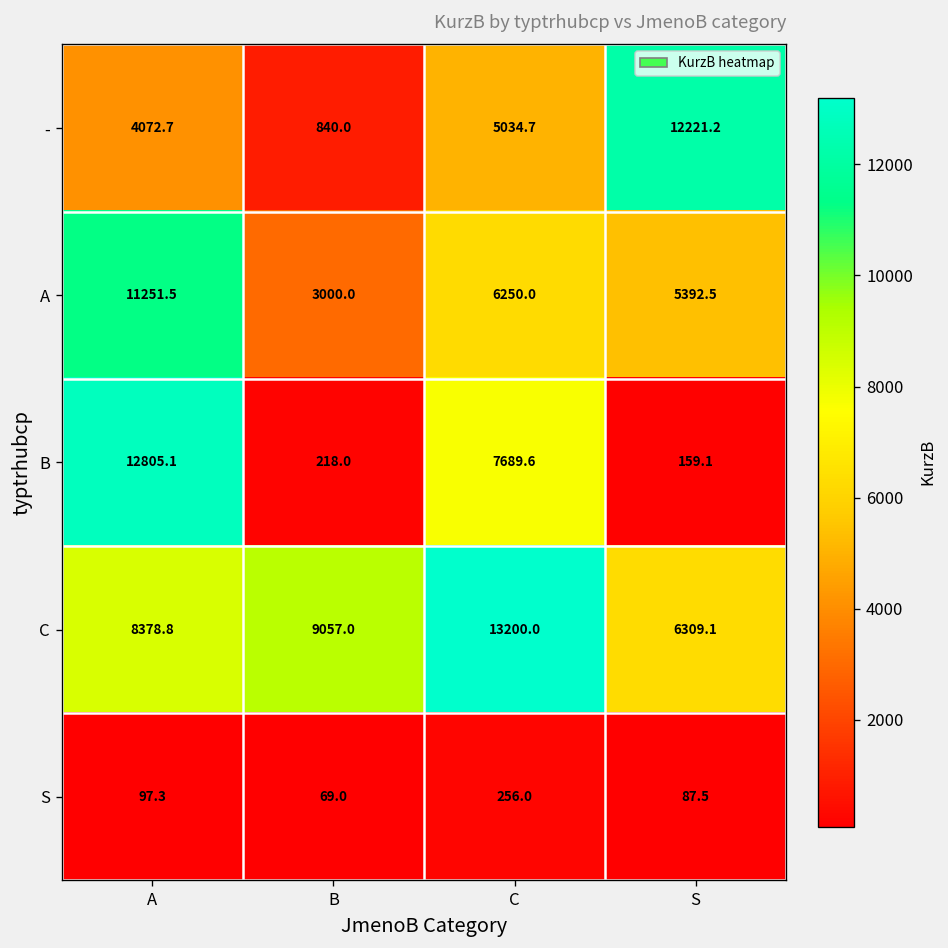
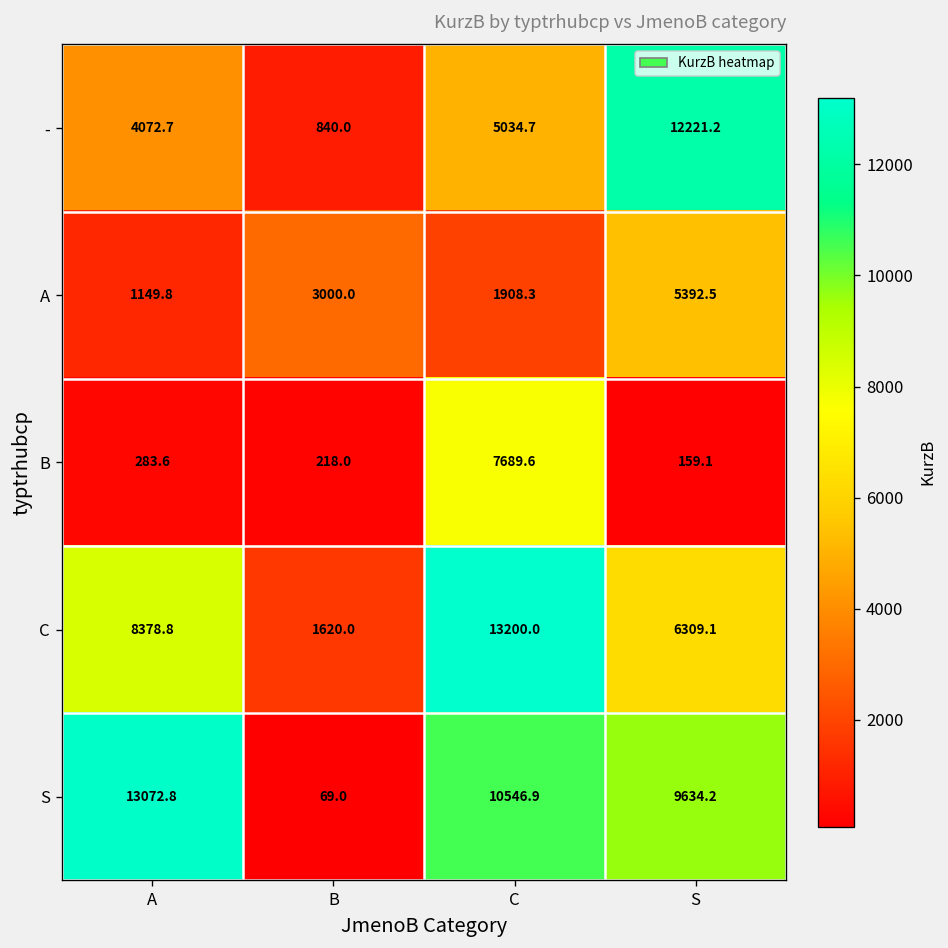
A, A: 11251.5 -> 1149.8
A, C: 6250.0 -> 1908.3
B, A: 12805.1 -> 283.6
C, B: 9057.0 -> 1620.0
S, A: 97.3 -> 13072.8
S, C: 256.0 -> 10546.9
S, S: 87.5 -> 9634.2
